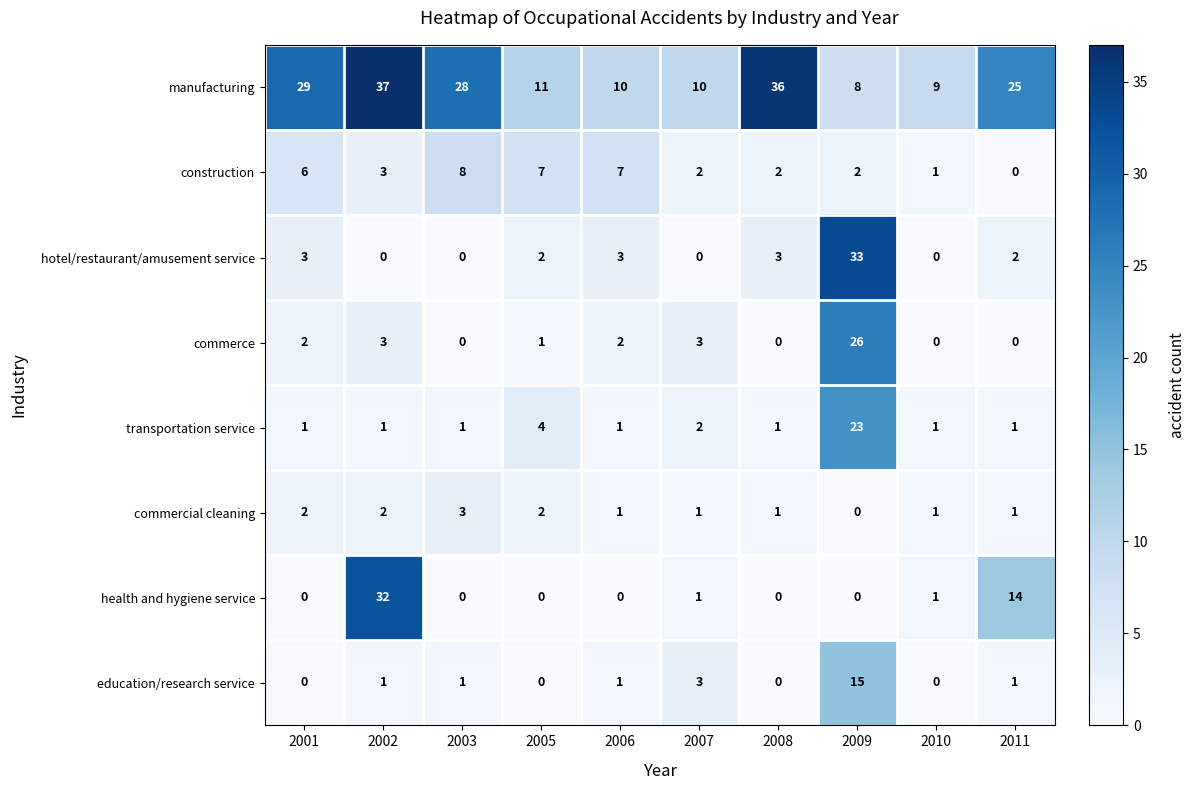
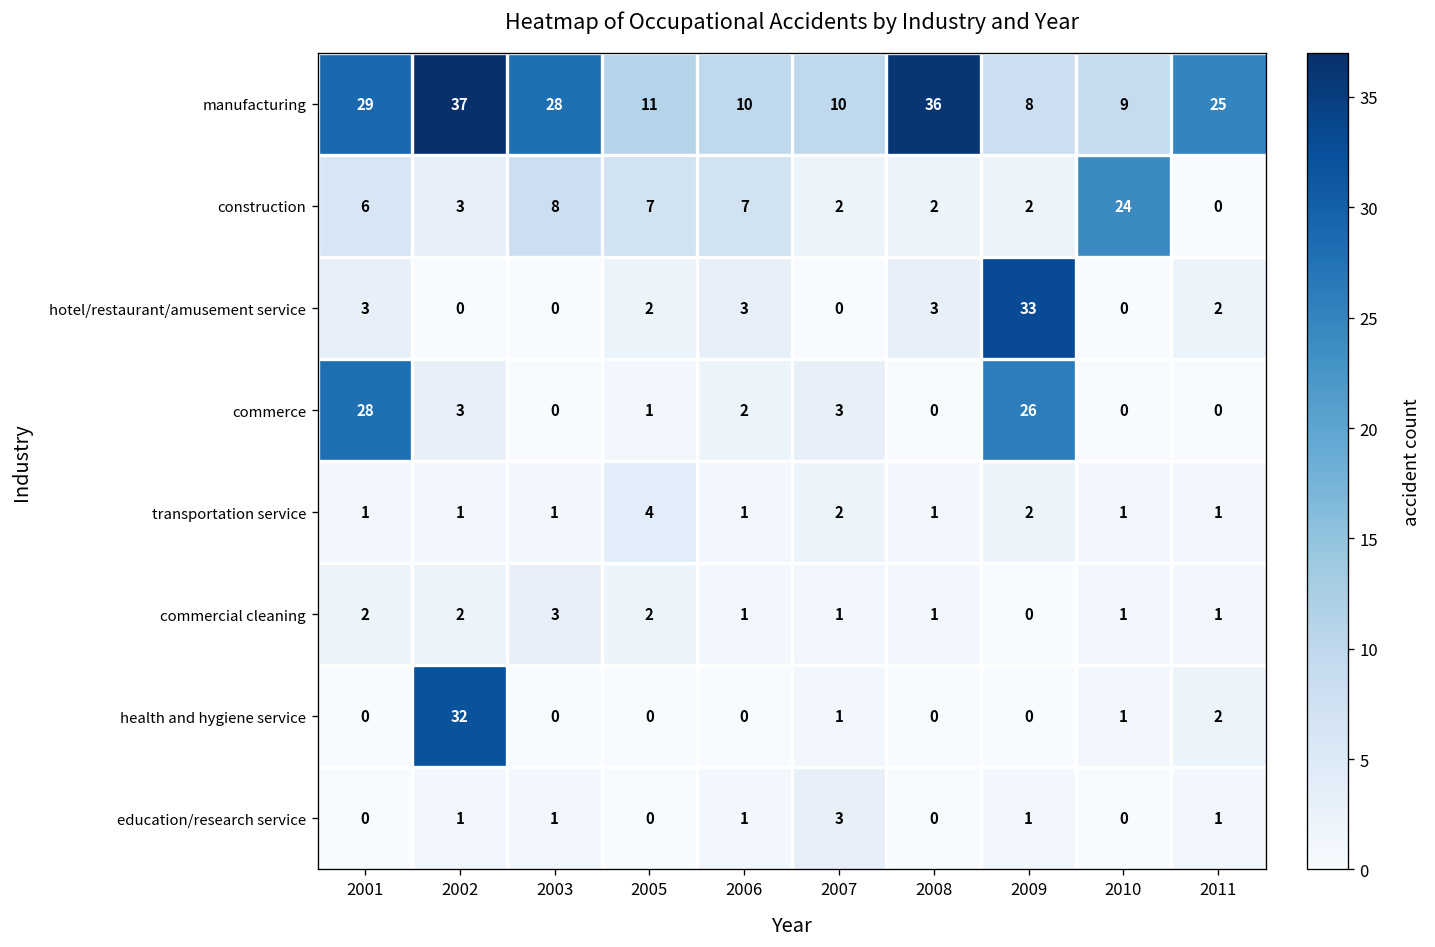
construction, 2010: 1 -> 24
commerce, 2001: 2 -> 28
transportation service, 2009: 23 -> 2
health and hygiene service, 2011: 14 -> 2
education/research service, 2009: 15 -> 1
